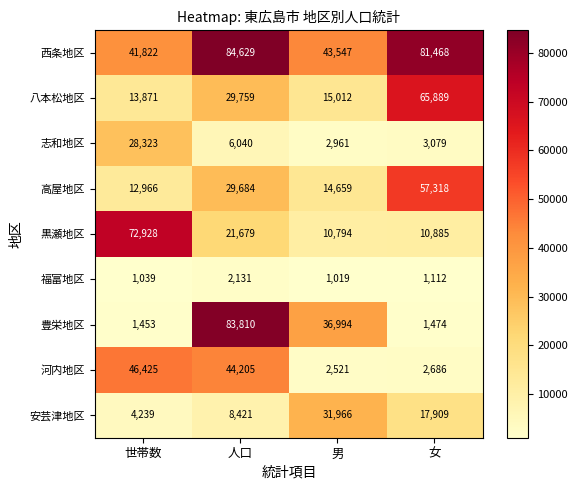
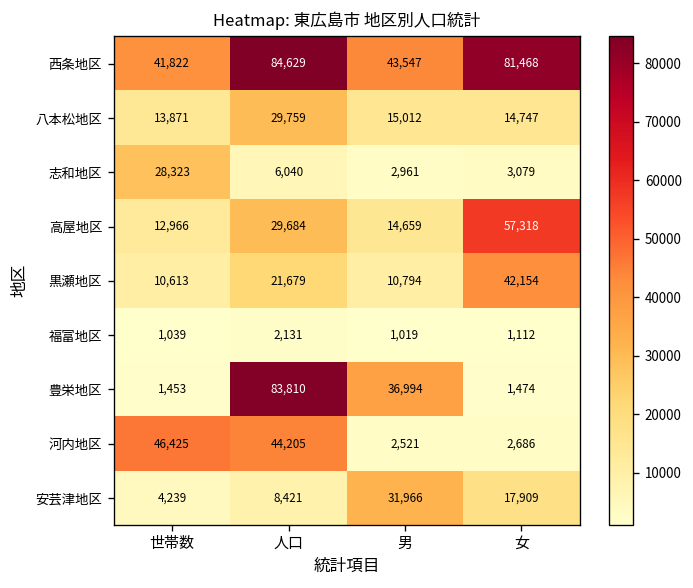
八本松地区, 女: 65,889 -> 14,747
黒瀬地区, 世帯数: 72,928 -> 10,613
黒瀬地区, 女: 10,885 -> 42,154
